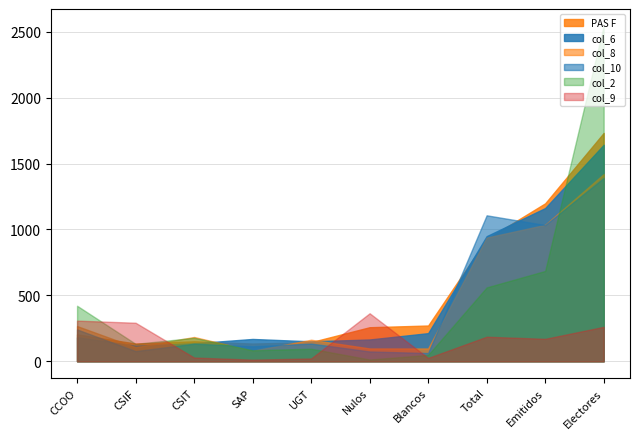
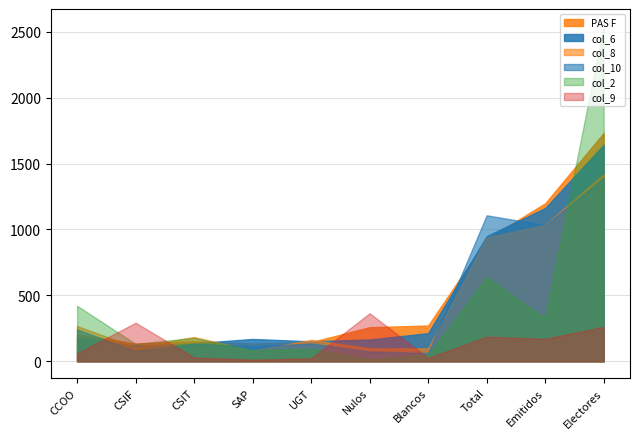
col_9, CCOO: 310 -> 60
col_2, Total: 560 -> 640
col_2, Emitidos: 690 -> 330
